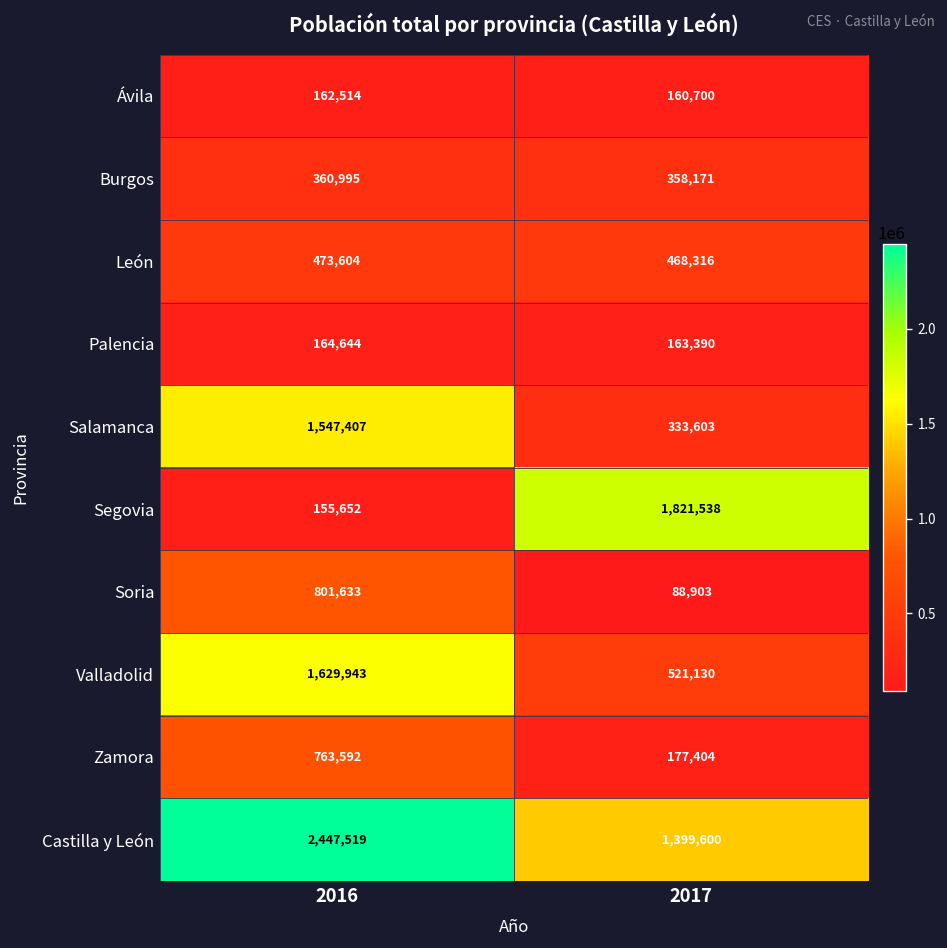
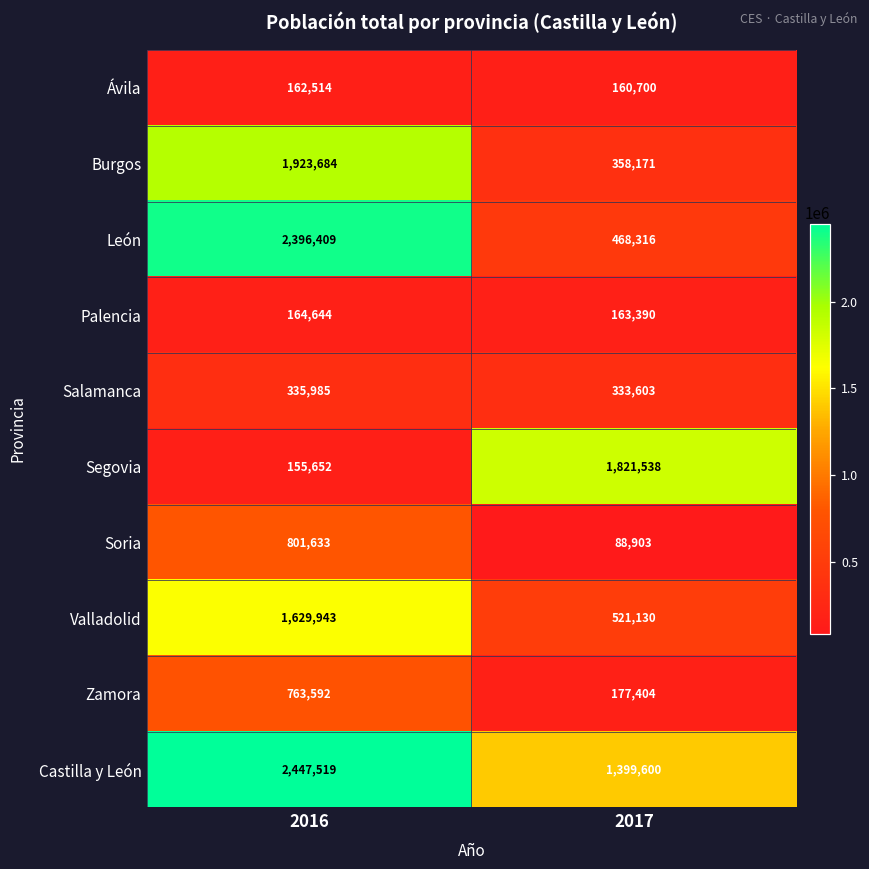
Burgos, 2016: 360,995 -> 1,923,684
León, 2016: 473,604 -> 2,396,409
Salamanca, 2016: 1,547,407 -> 335,985
